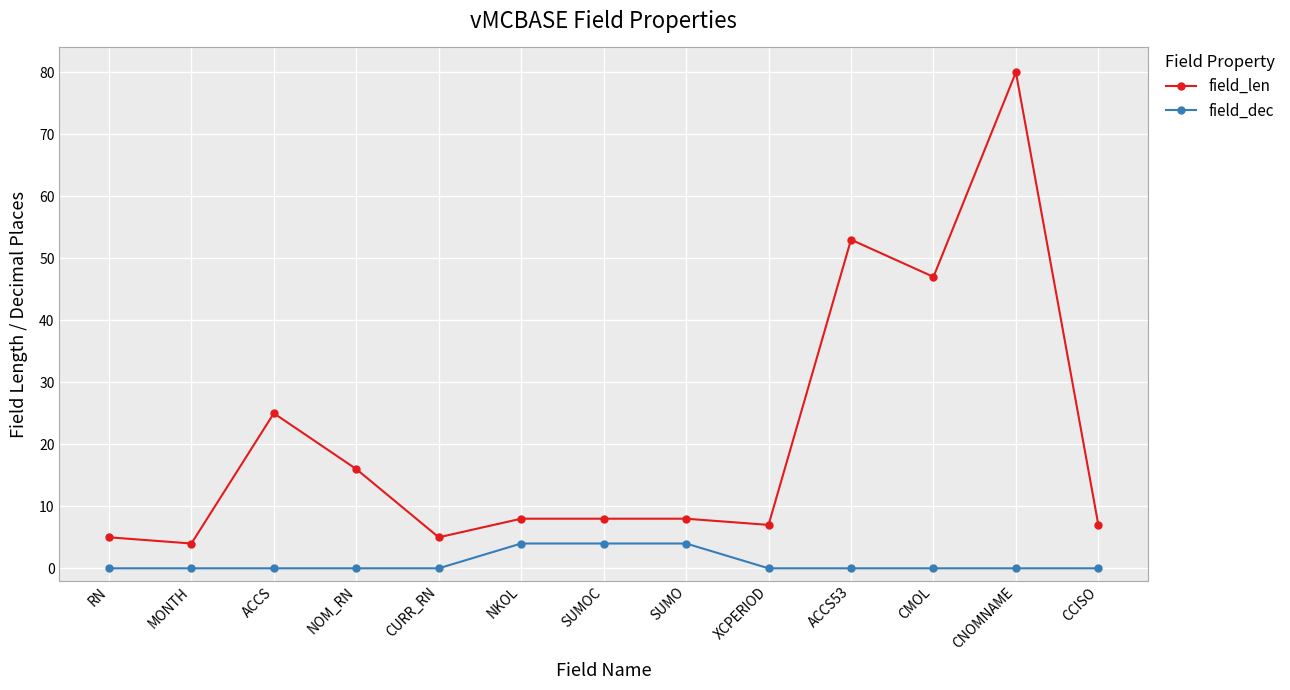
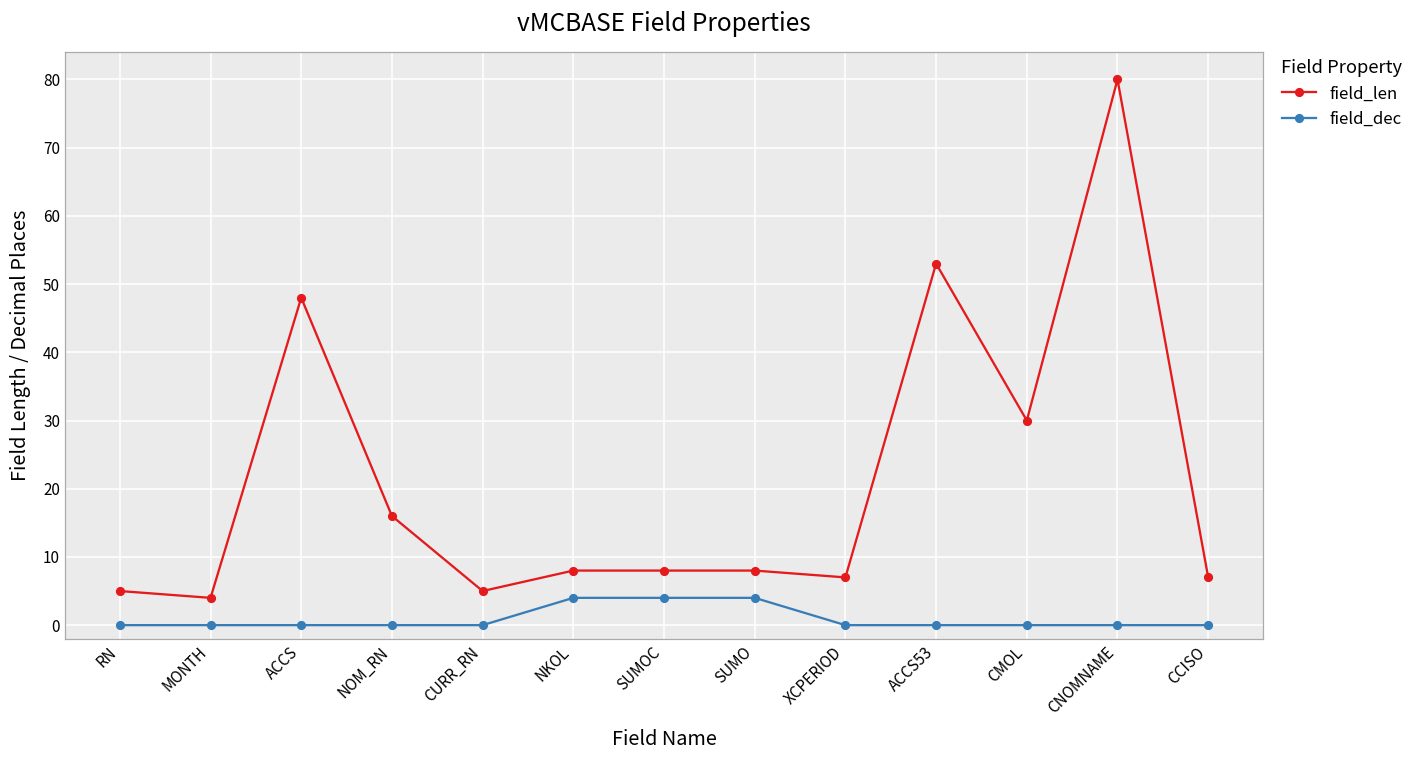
field_len, ACCS: 25 -> 48
field_len, CMOL: 47 -> 30
